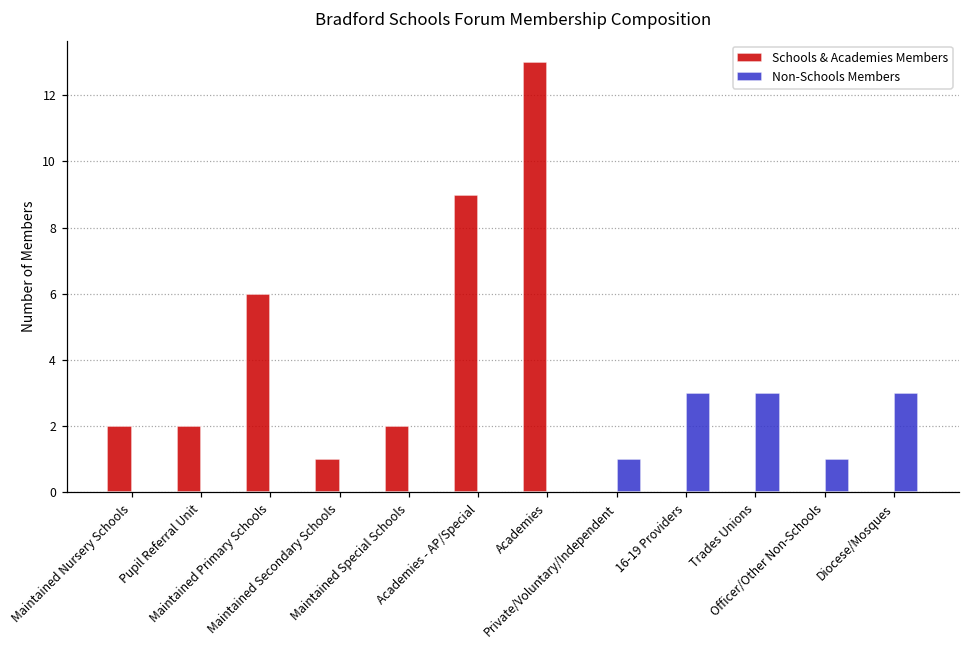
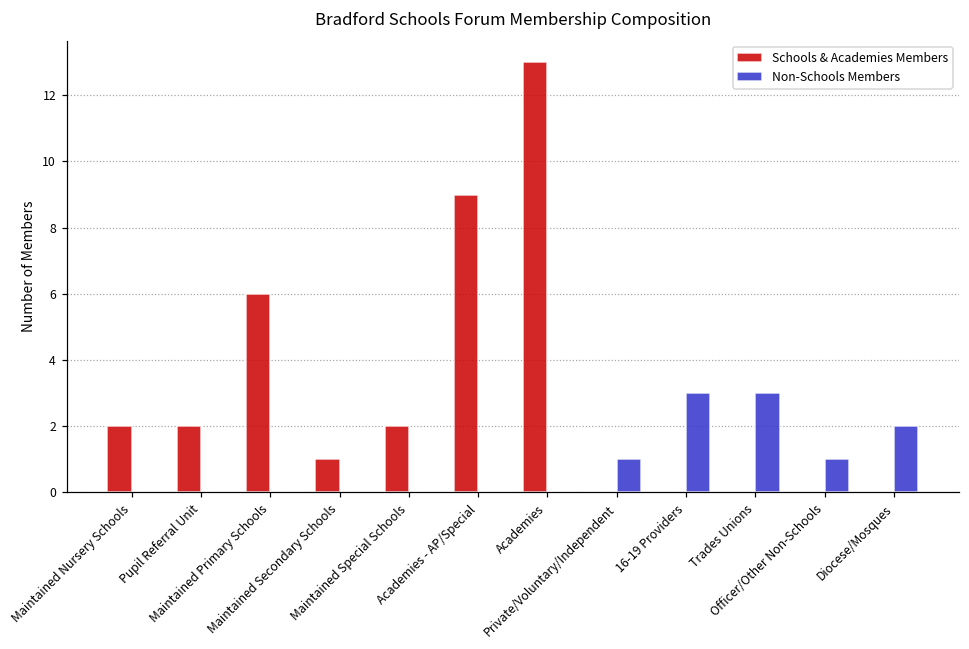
Non-Schools Members, Diocese/Mosques: 3 -> 2
